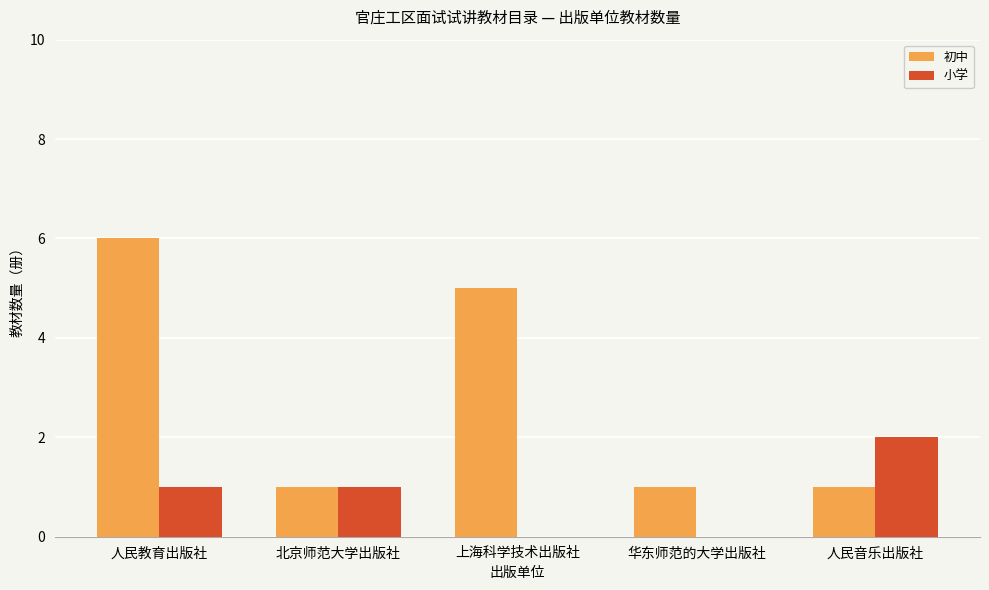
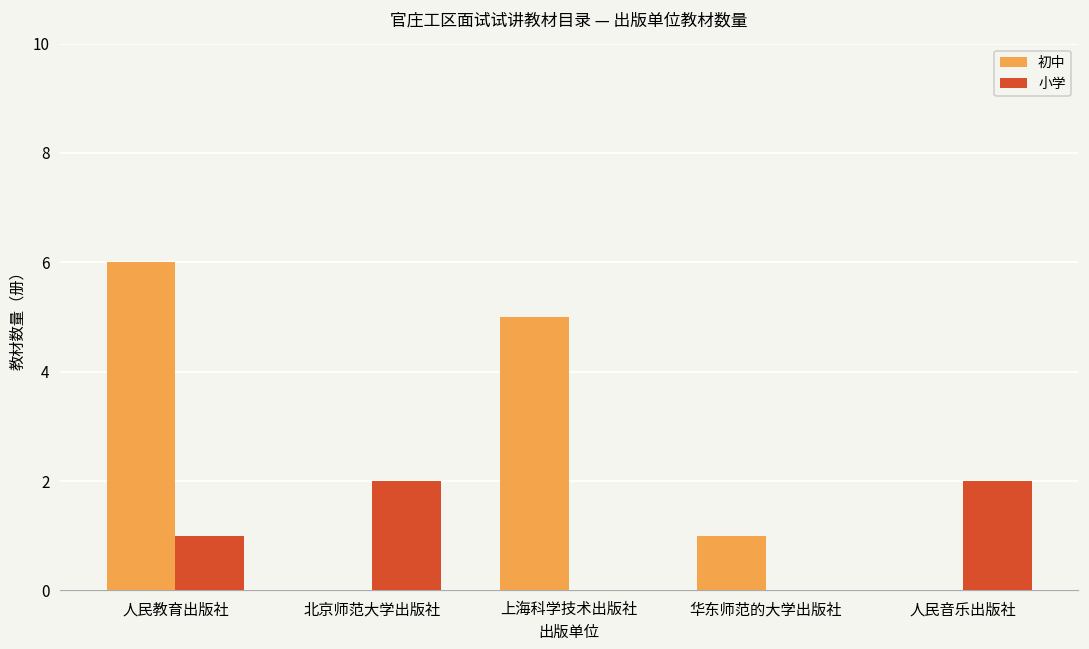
初中, 北京师范大学出版社: 1 -> 0
小学, 北京师范大学出版社: 1 -> 2
初中, 人民音乐出版社: 1 -> 0
